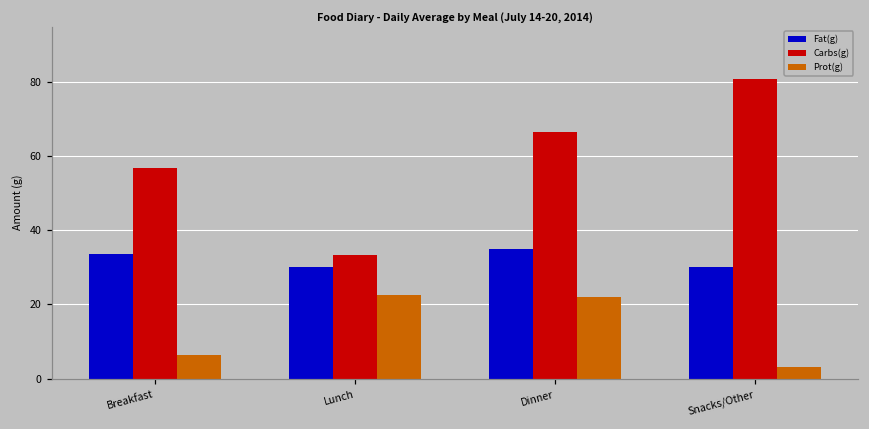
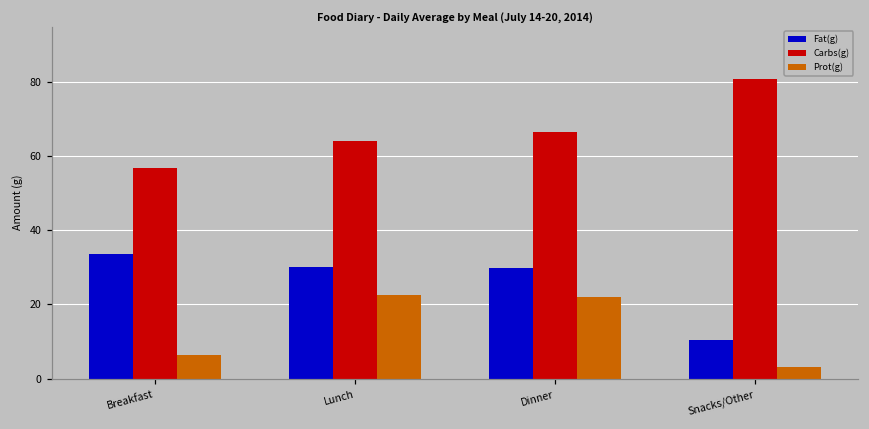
Carbs(g), Lunch: 33 -> 64
Fat(g), Dinner: 35 -> 30
Fat(g), Snacks/Other: 30 -> 10
